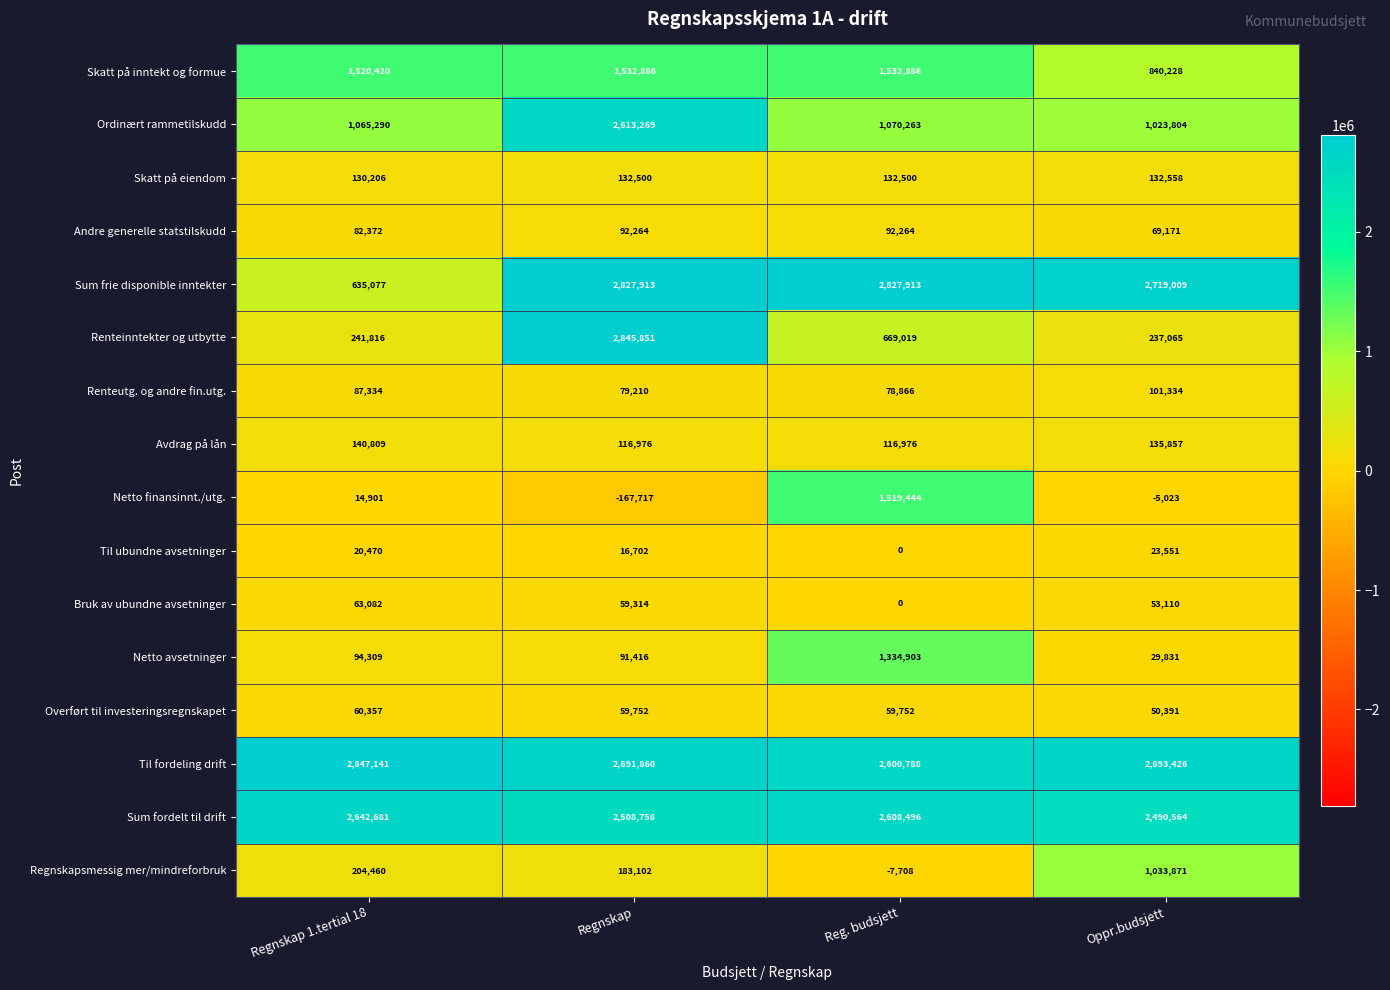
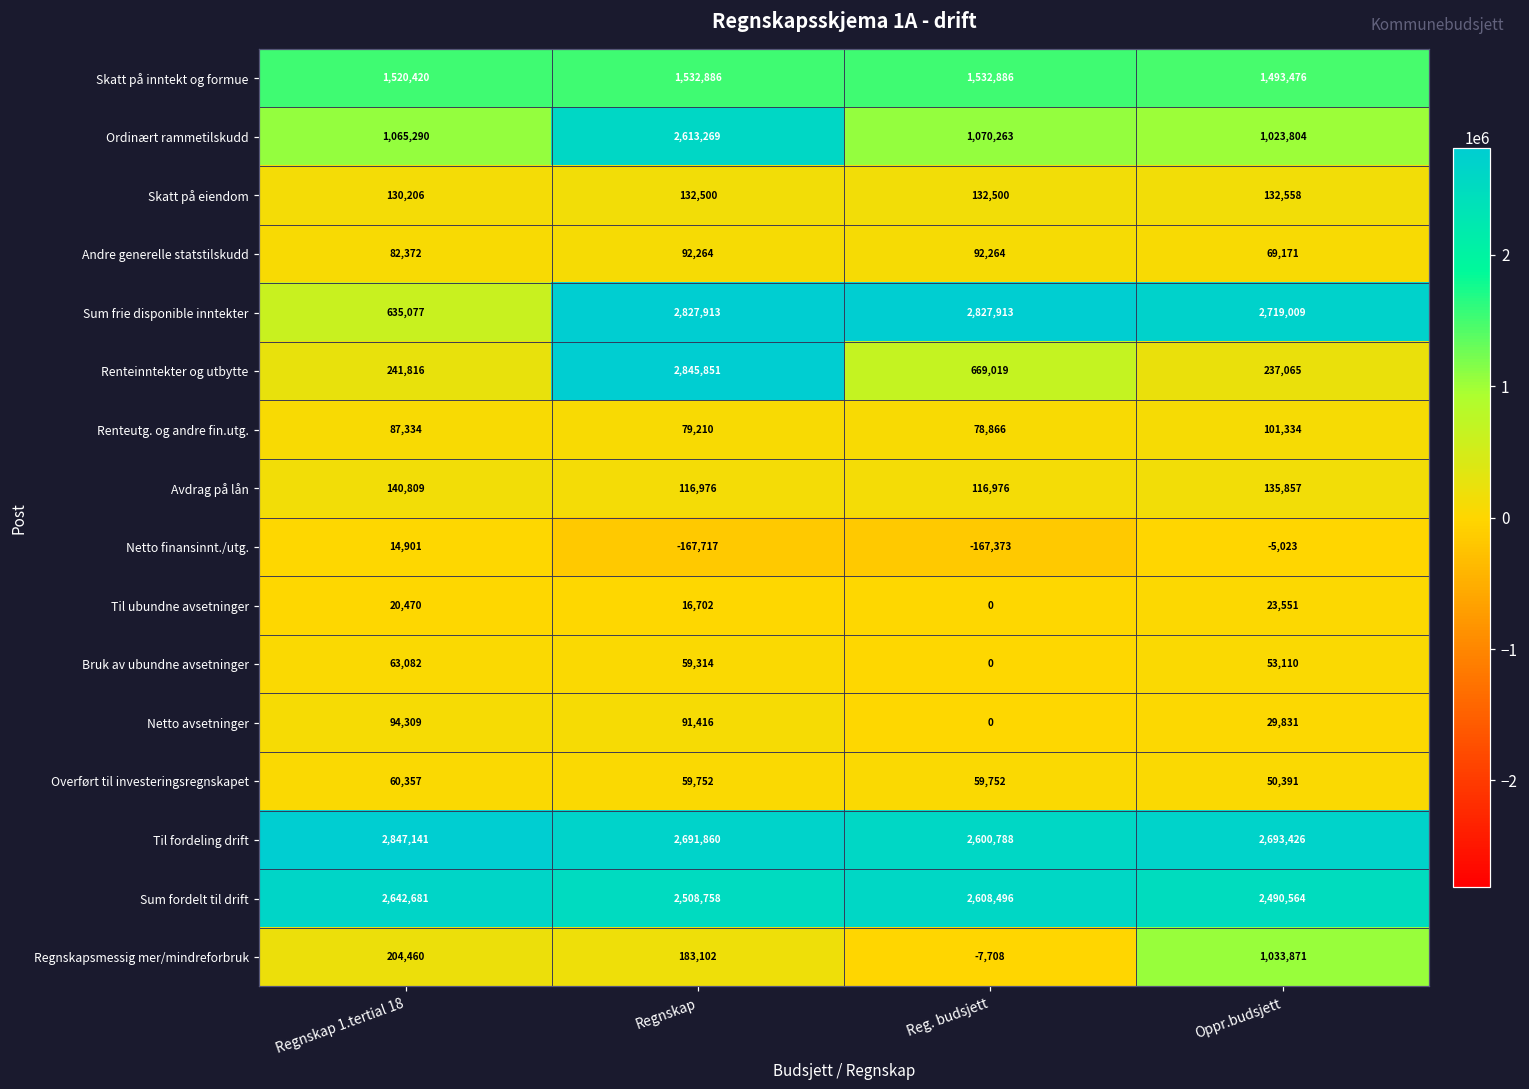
Skatt på inntekt og formue, Oppr.budsjett: 840,228 -> 1,493,476
Netto finansinnt./utg., Reg. budsjett: 1,519,444 -> -167,373
Netto avsetninger, Reg. budsjett: 1,334,903 -> 0
